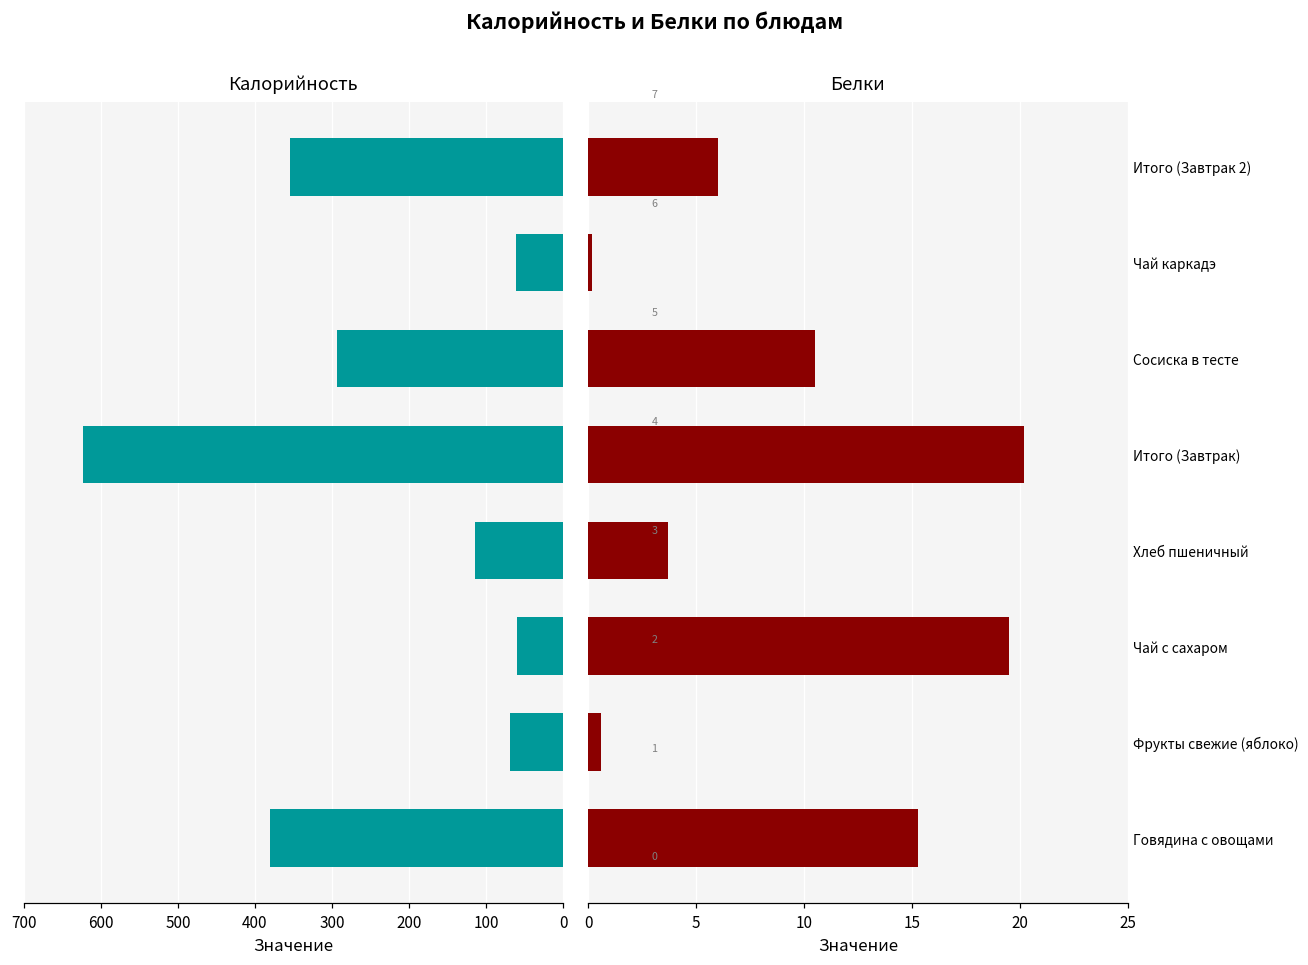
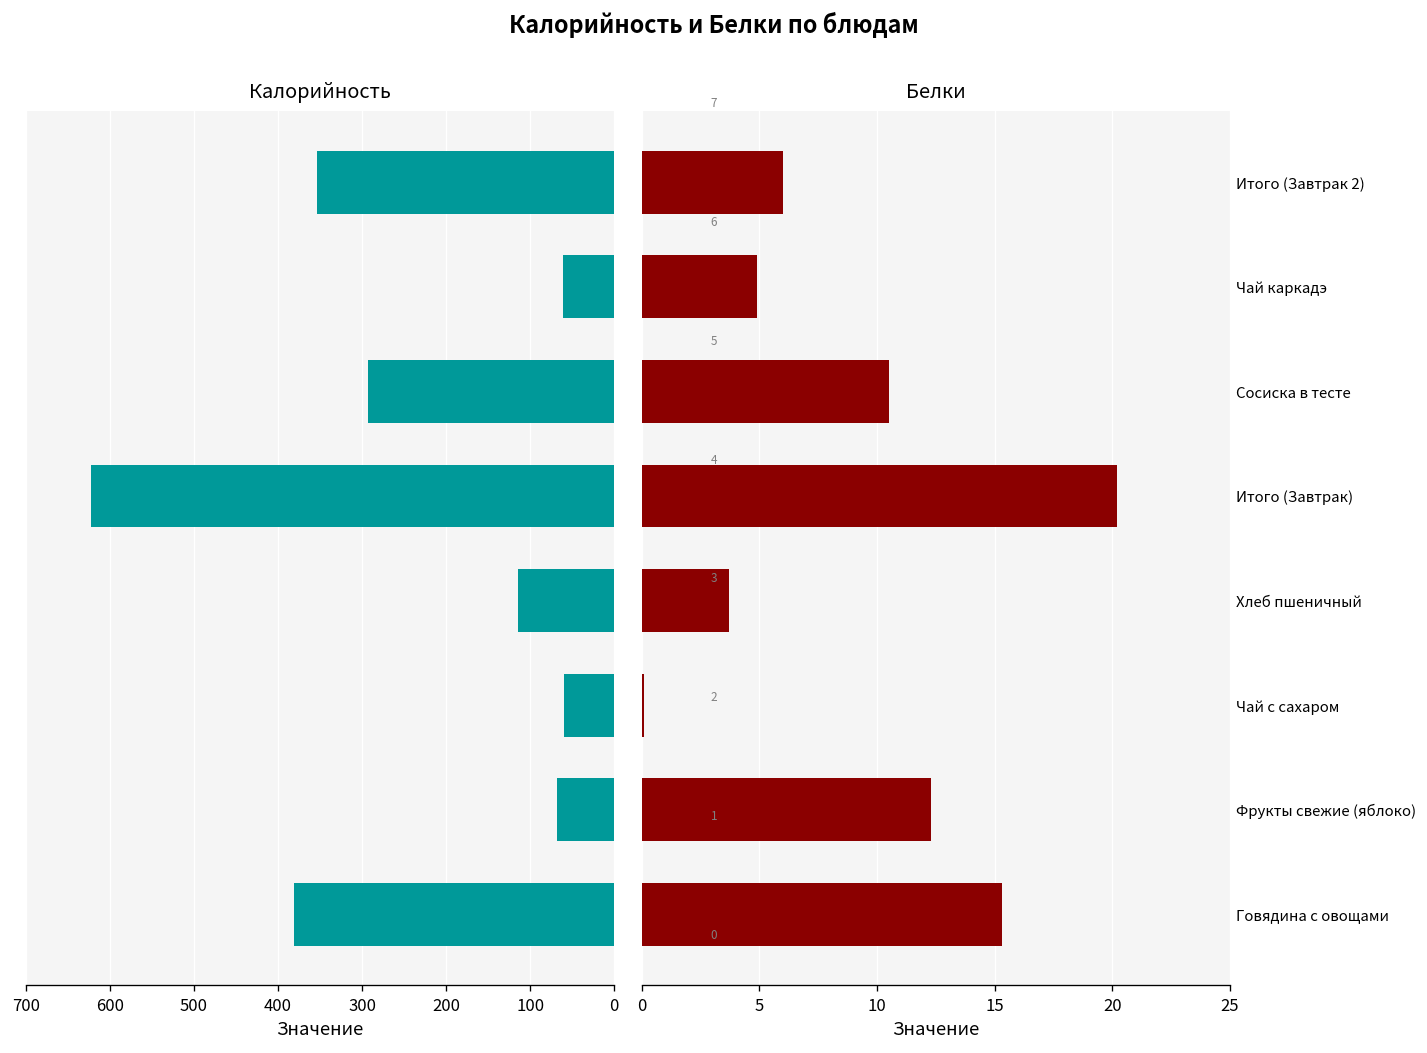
Белки, Чай каркадэ: 0.2 -> 4.9
Белки, Чай с сахаром: 19.5 -> 0.1
Белки, Фрукты свежие (яблоко): 0.6 -> 12.3
